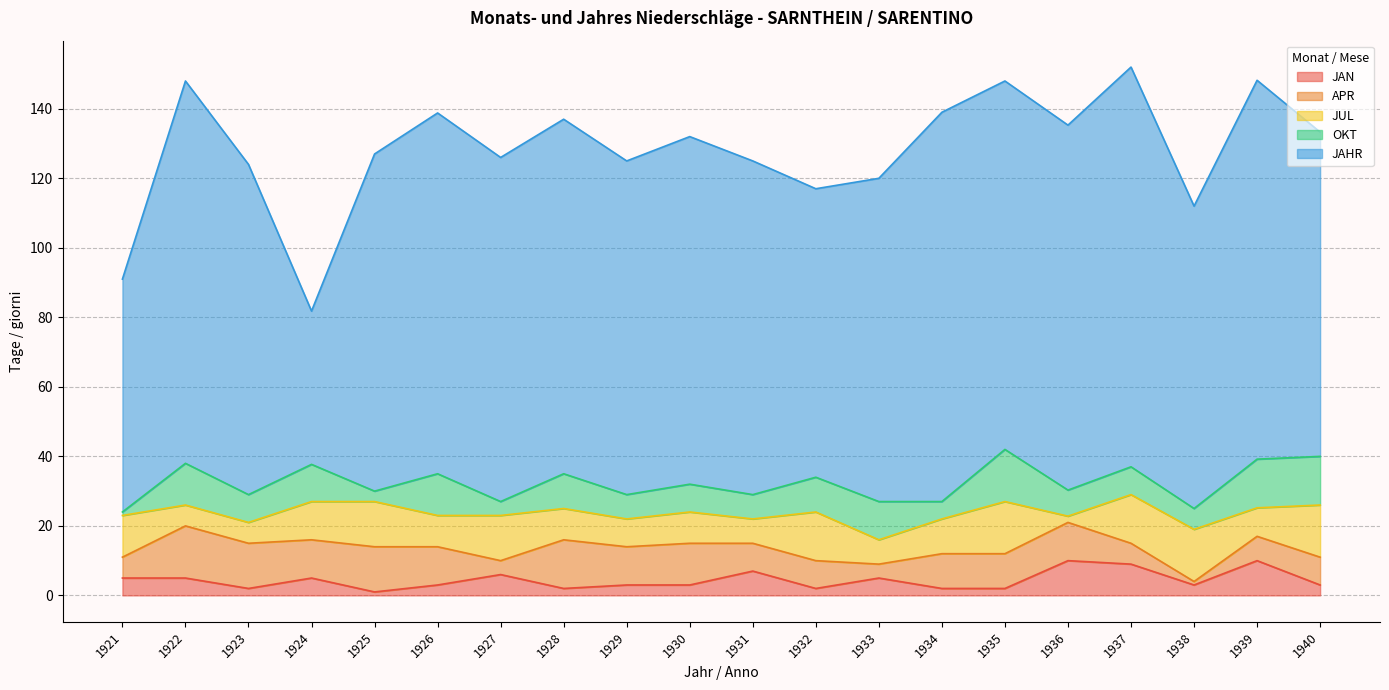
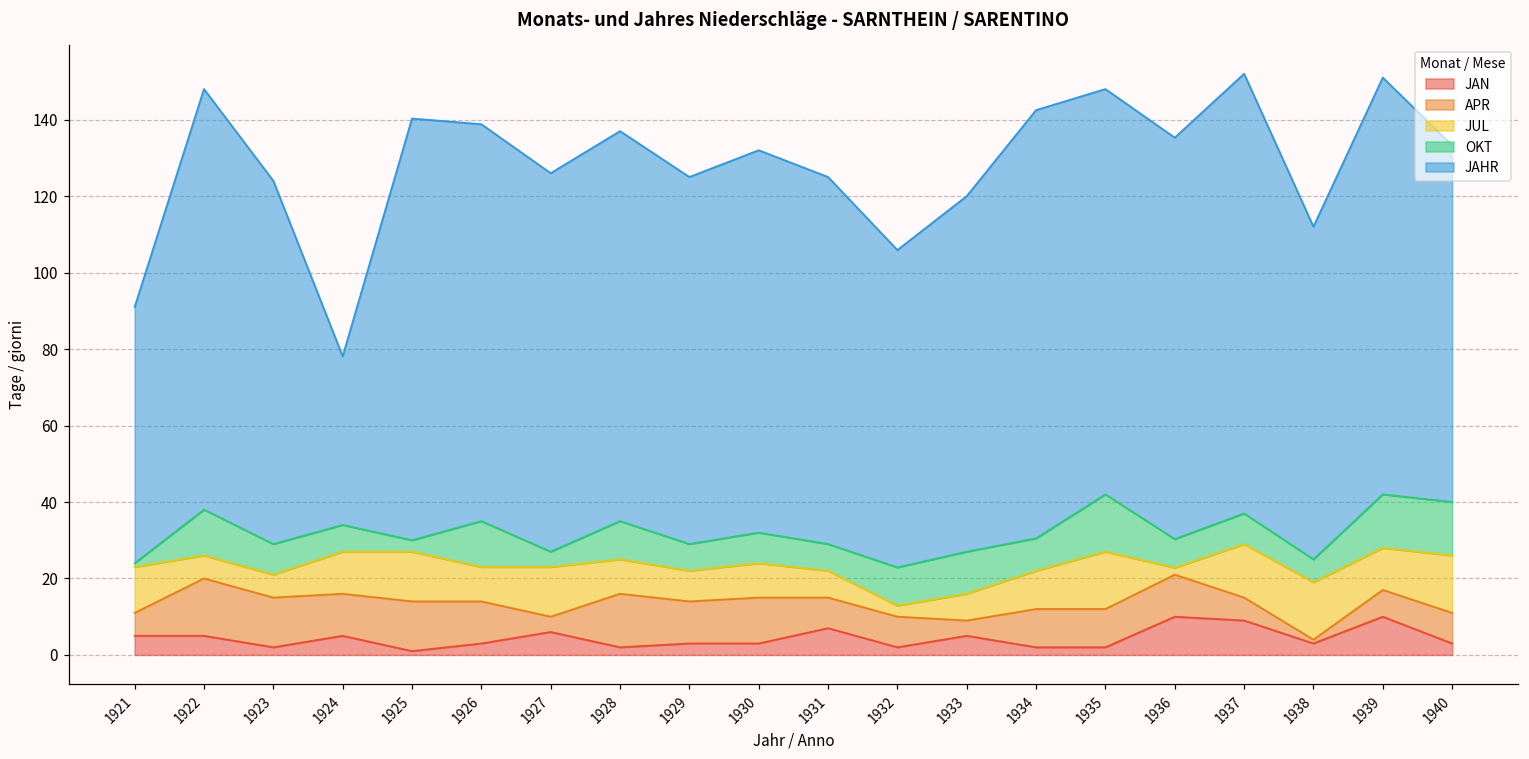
OKT, 1924: 11 -> 7
JAHR, 1925: 97 -> 110
JUL, 1932: 14 -> 3
OKT, 1934: 5 -> 9
JUL, 1939: 8 -> 11
